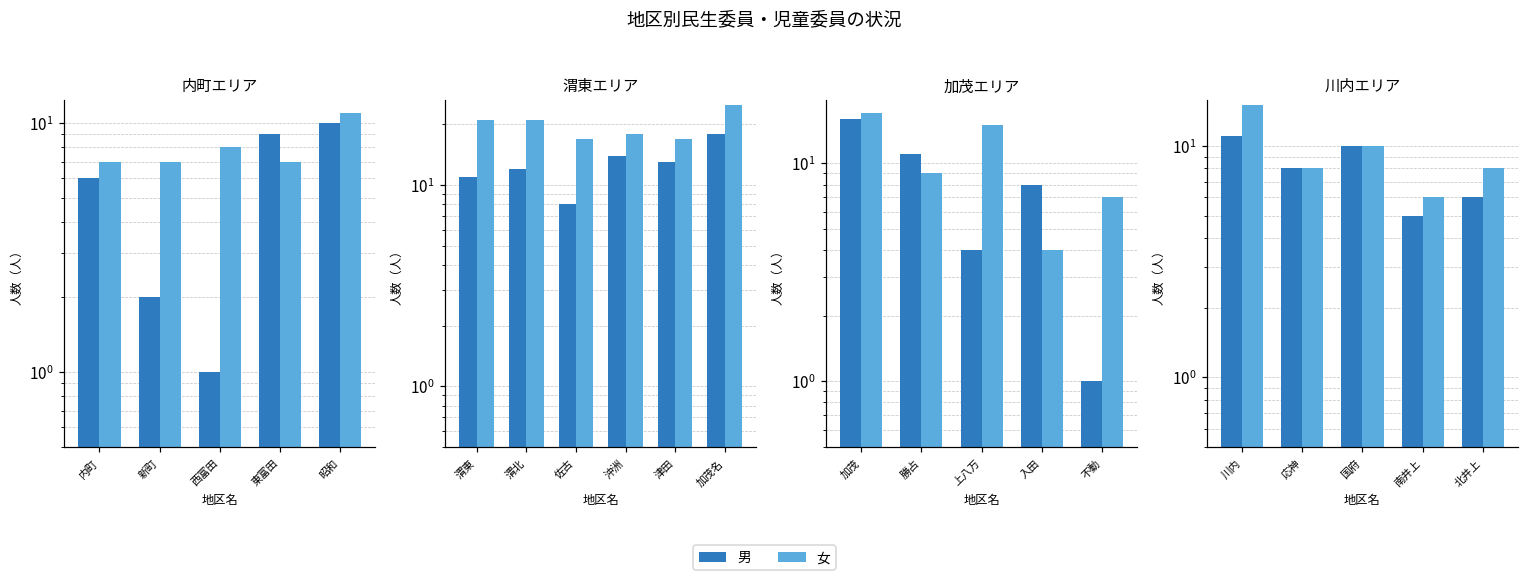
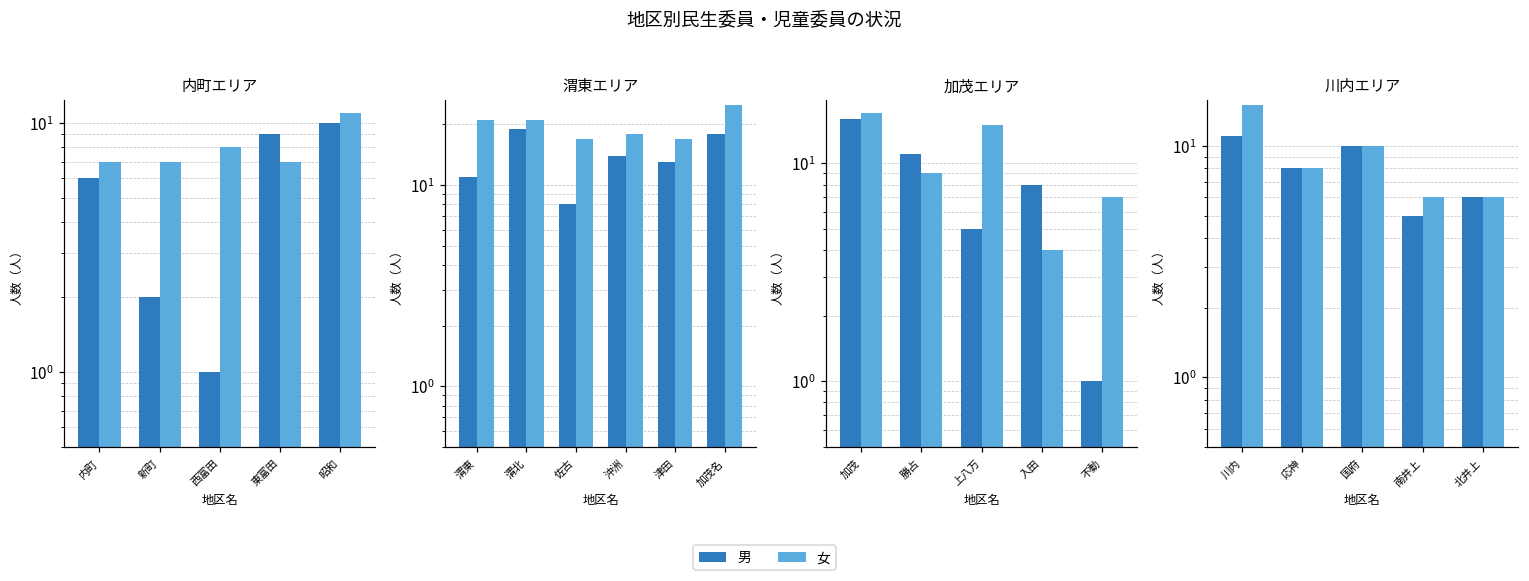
渭東エリア, 男, 渭北: 12 -> 19
加茂エリア, 男, 上八万: 4 -> 5
川内エリア, 女, 北井上: 8 -> 6
